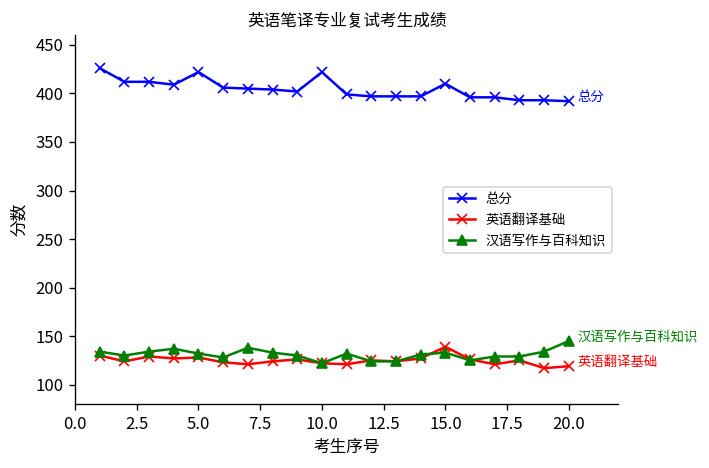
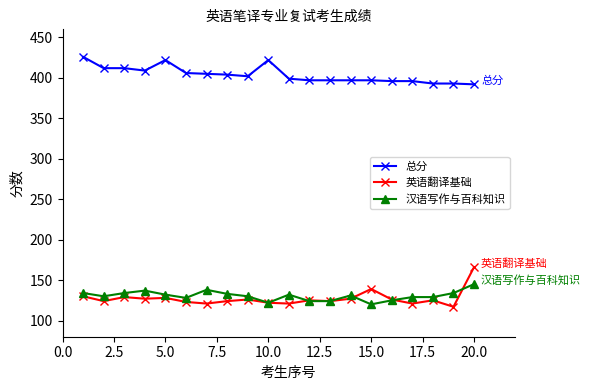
总分, 15.0: 410 -> 400
汉语写作与百科知识, 15.0: 130 -> 120
英语翻译基础, 20.0: 120 -> 170
